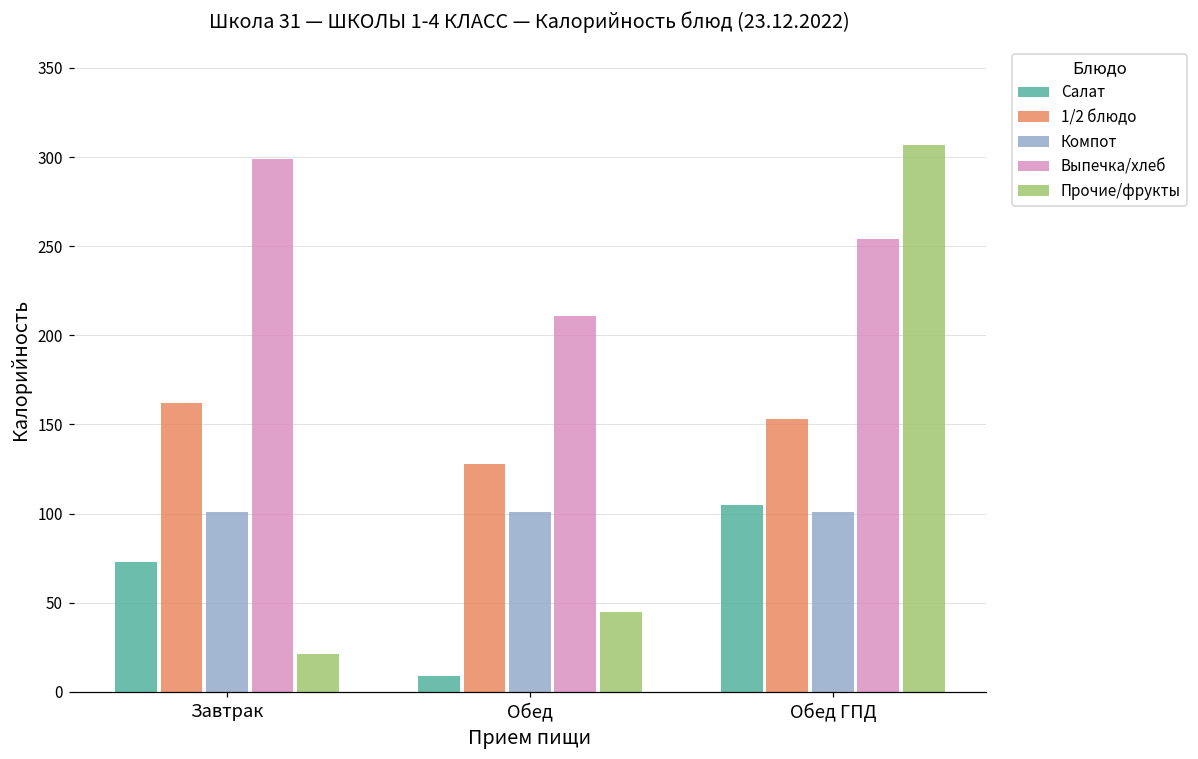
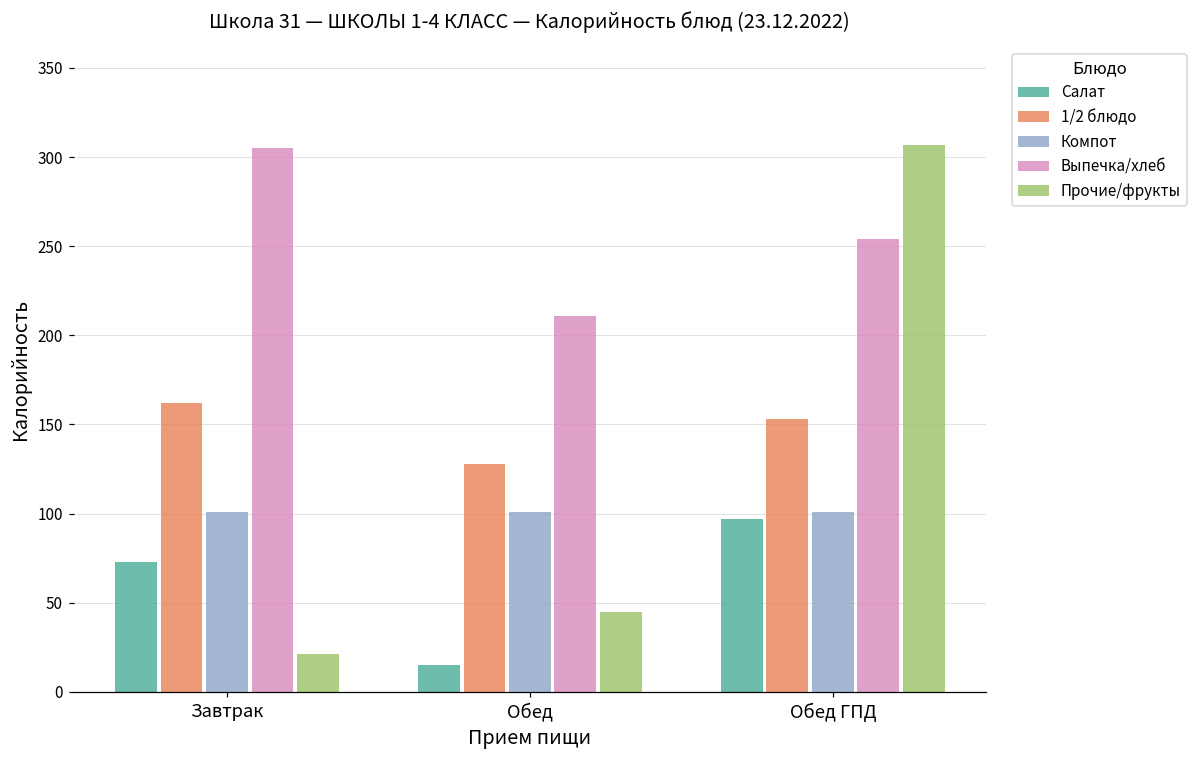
Выпечка/хлеб, Завтрак: 299 -> 305
Салат, Обед: 9 -> 15
Салат, Обед ГПД: 105 -> 97
